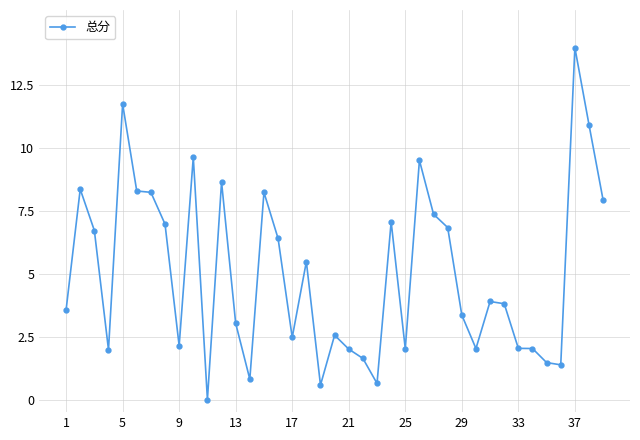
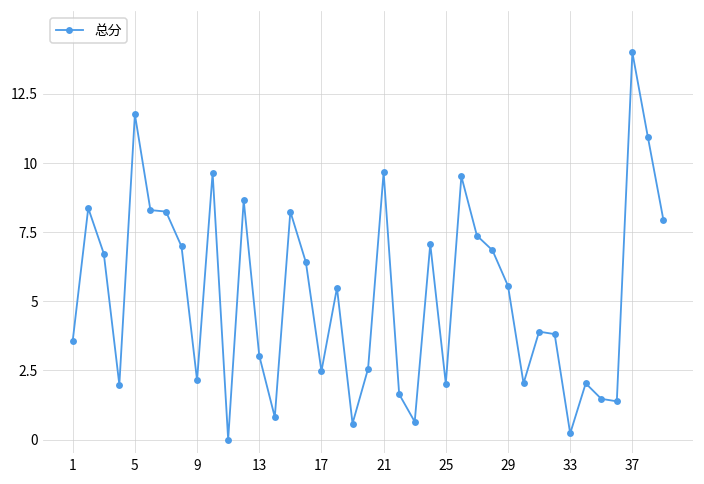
21: 2.0 -> 9.7
29: 3.4 -> 5.6
33: 2.0 -> 0.2
